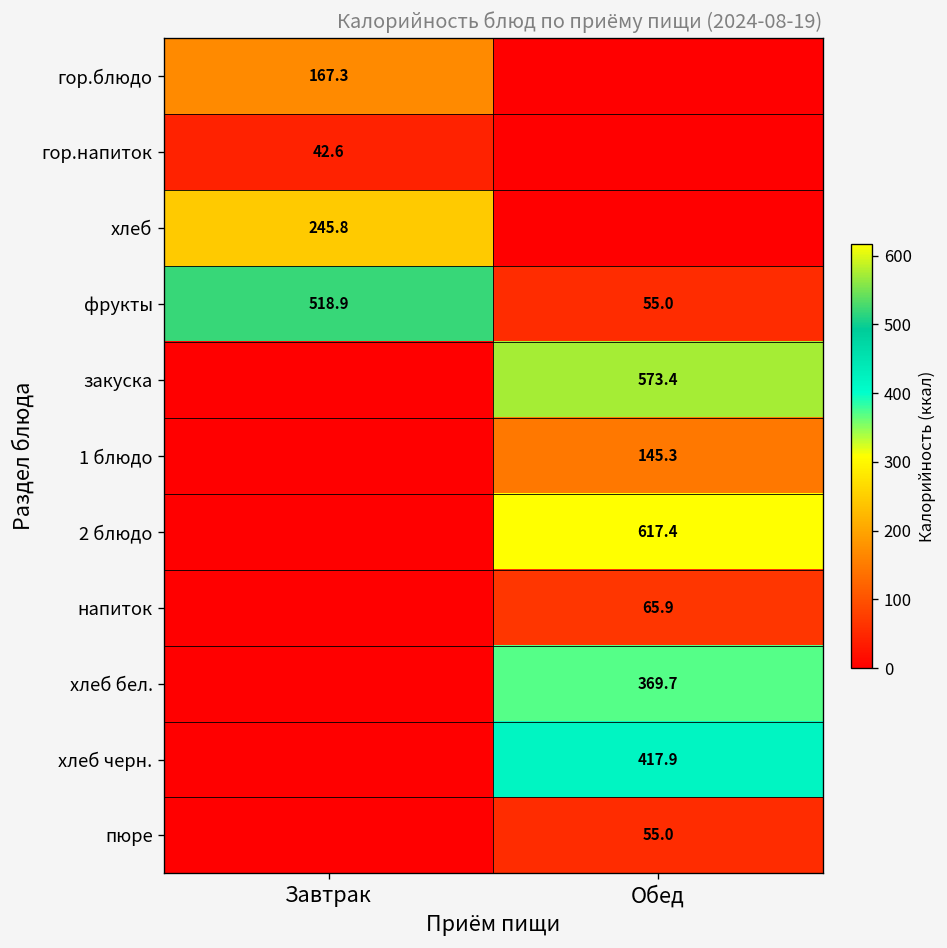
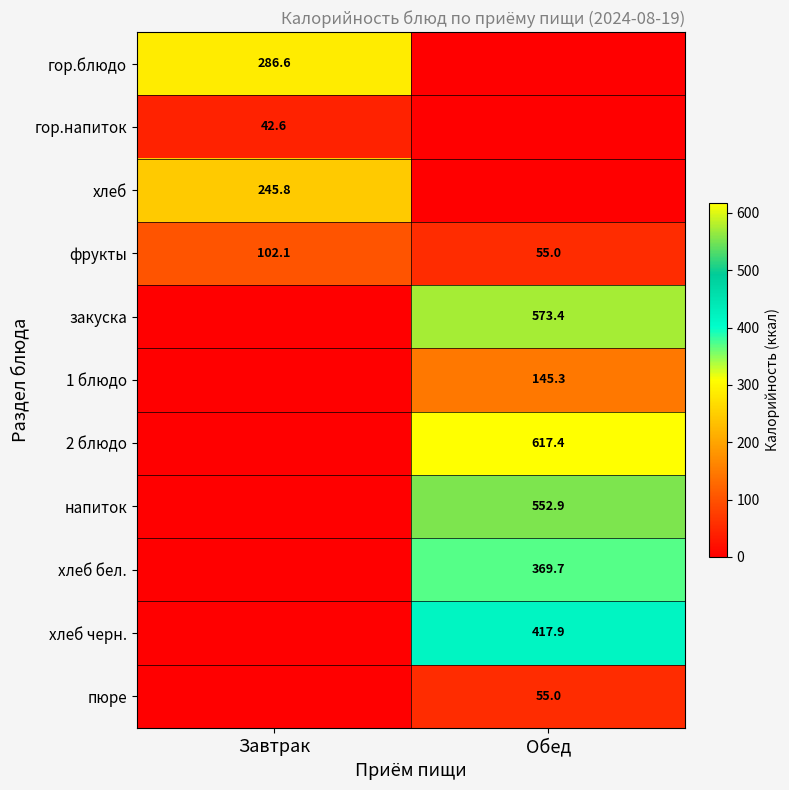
гор.блюдо, Завтрак: 167.3 -> 286.6
фрукты, Завтрак: 518.9 -> 102.1
напиток, Обед: 65.9 -> 552.9
